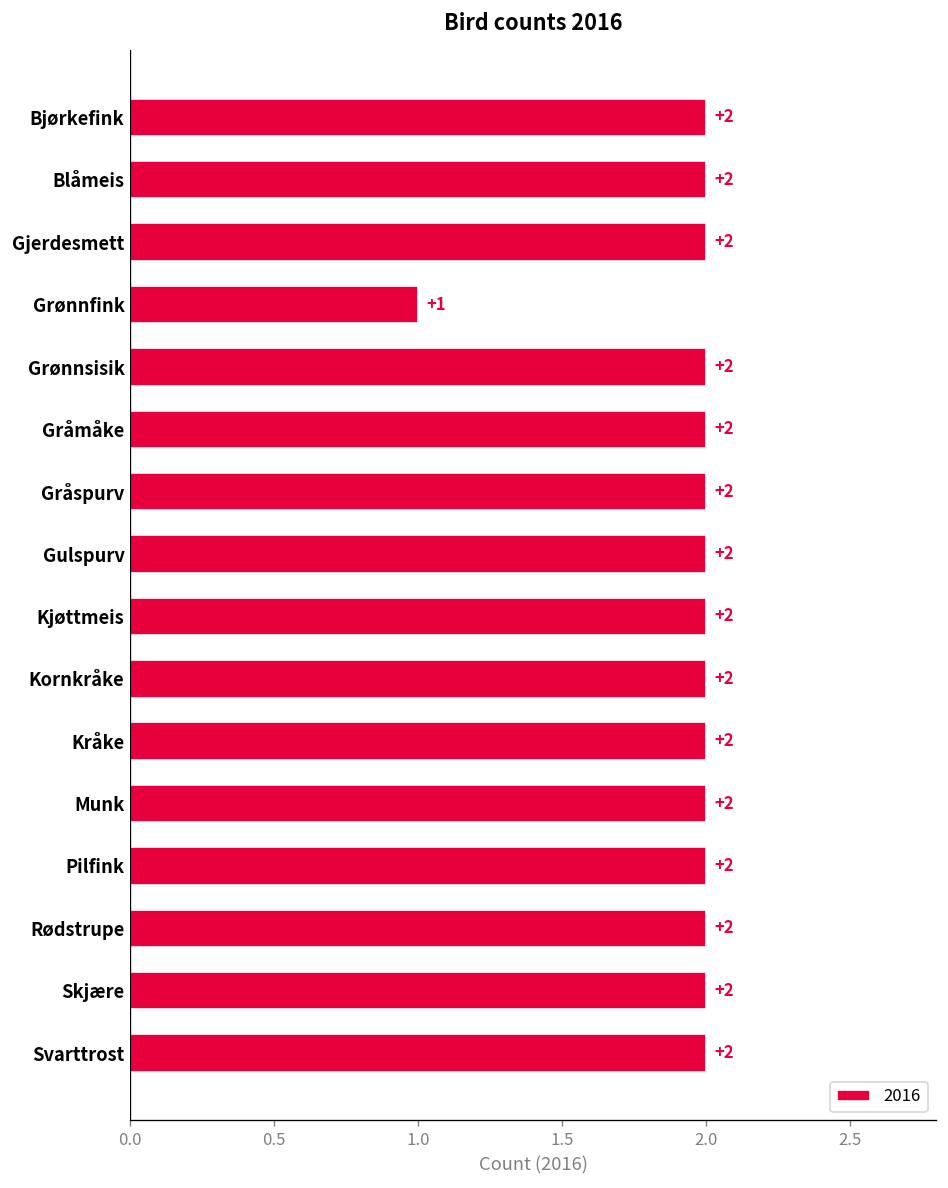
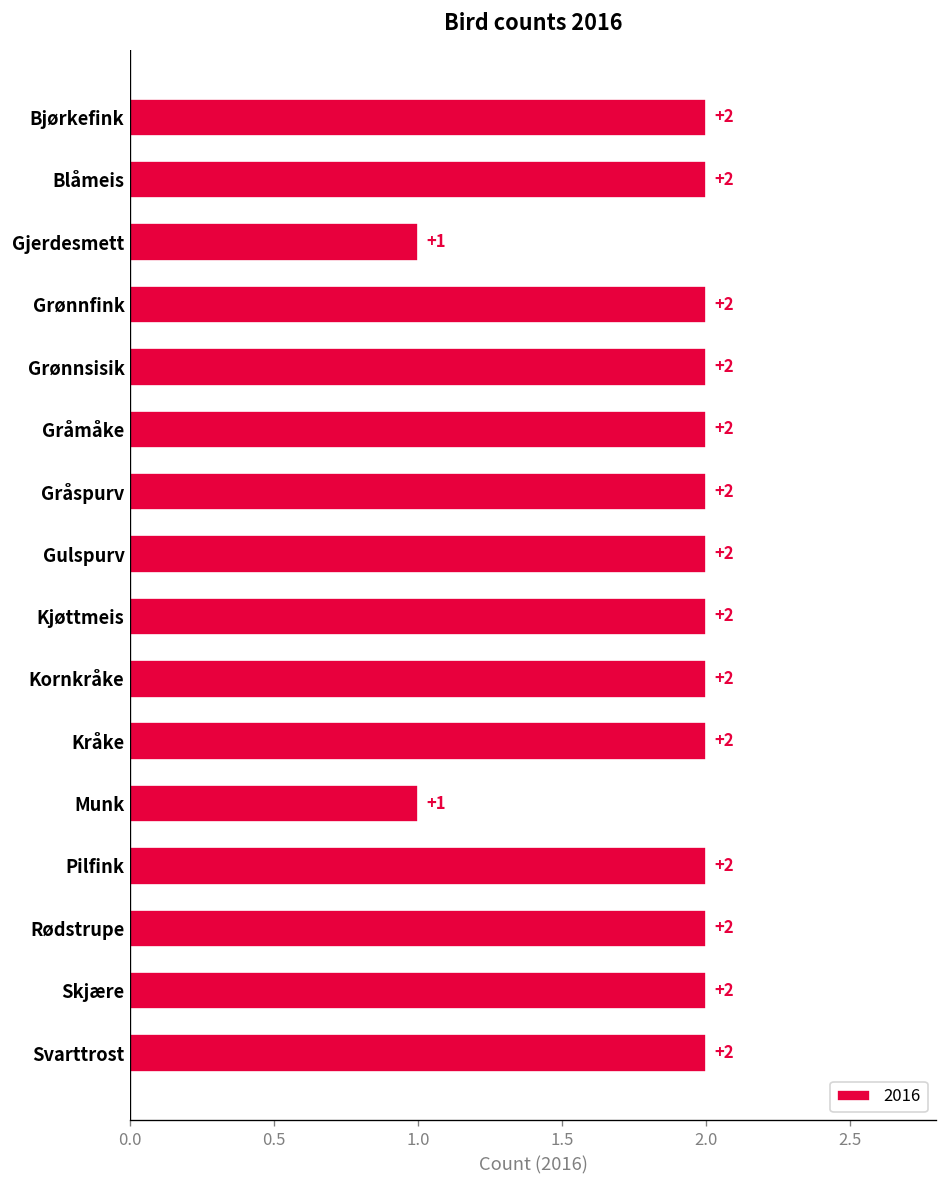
Gjerdesmett: +2 -> +1
Grønnfink: +1 -> +2
Munk: +2 -> +1
